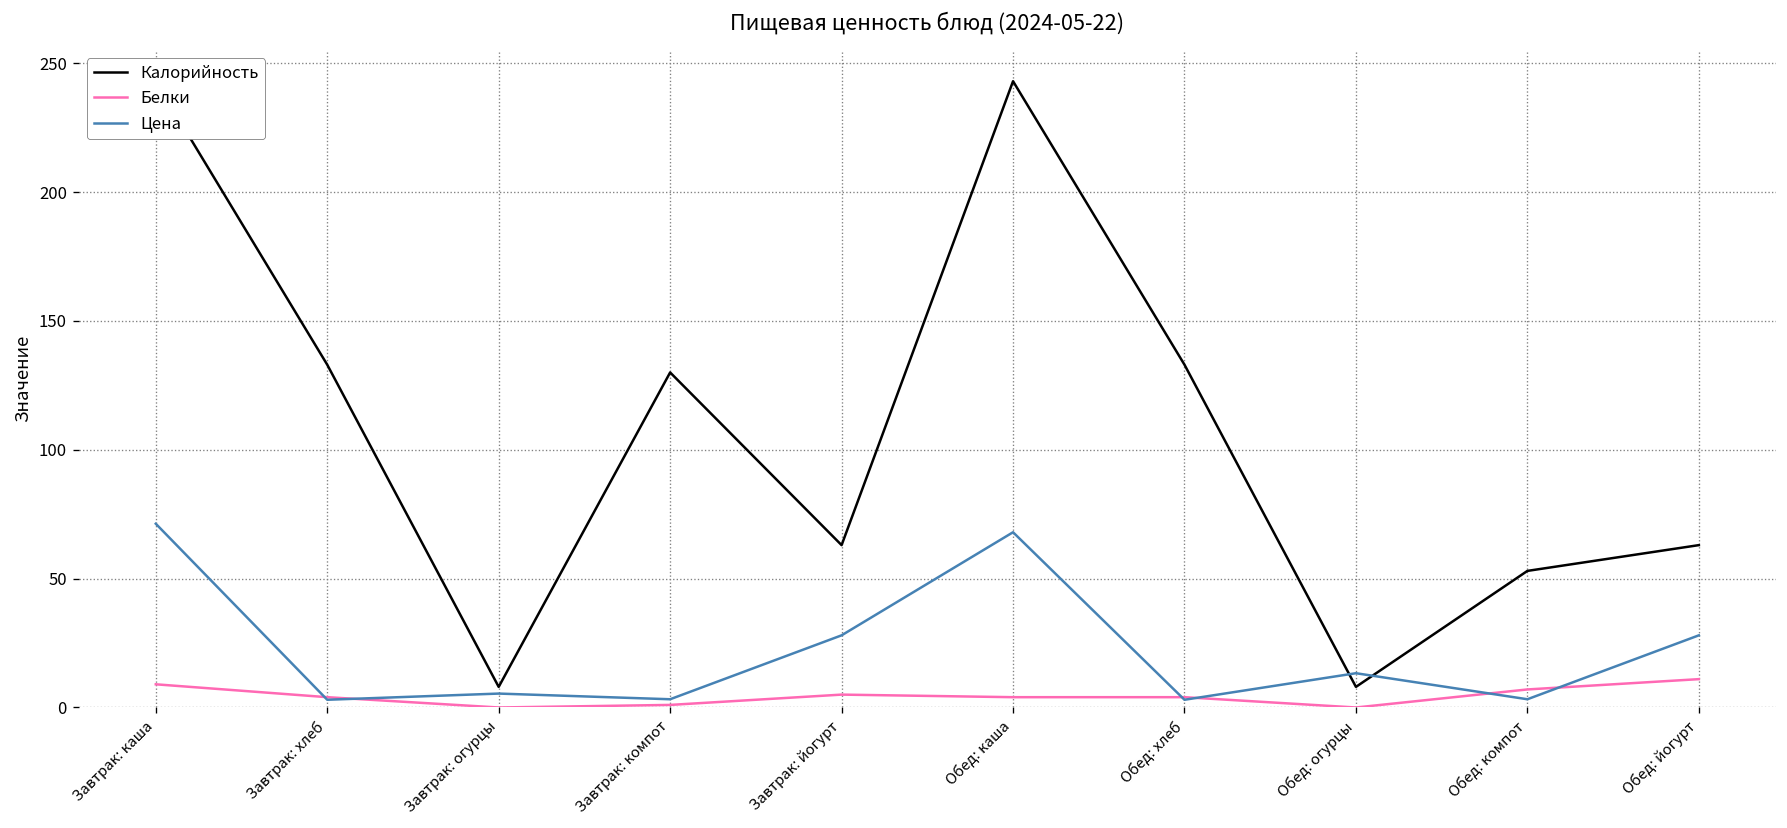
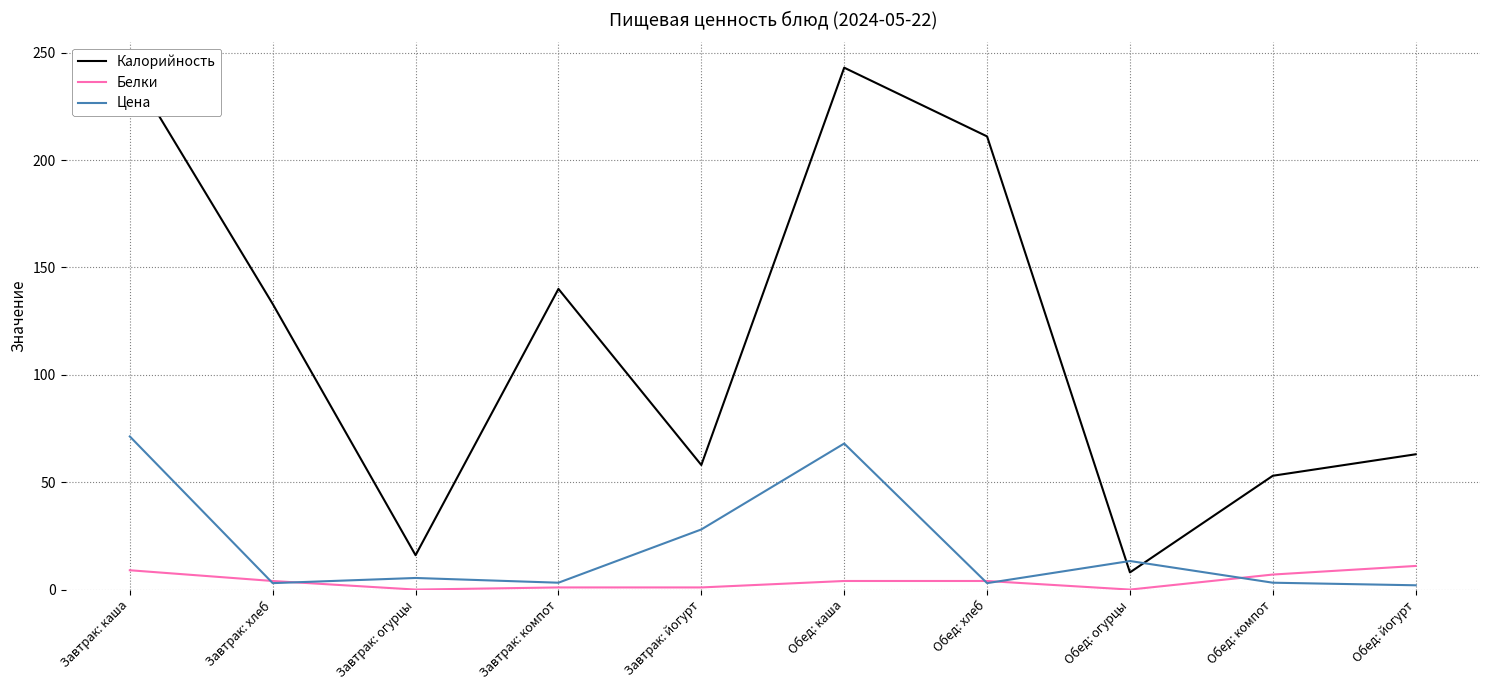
Калорийность, Завтрак: огурцы: 8 -> 16
Калорийность, Завтрак: компот: 130 -> 140
Калорийность, Завтрак: йогурт: 63 -> 58
Белки, Завтрак: йогурт: 5 -> 1
Калорийность, Обед: хлеб: 133 -> 211
Цена, Обед: йогурт: 28 -> 2
